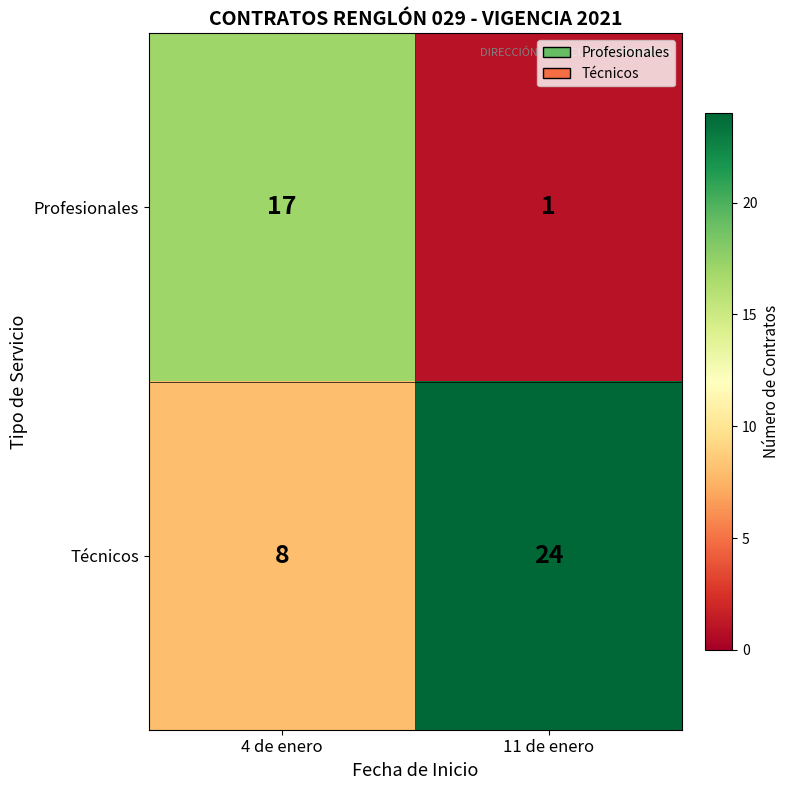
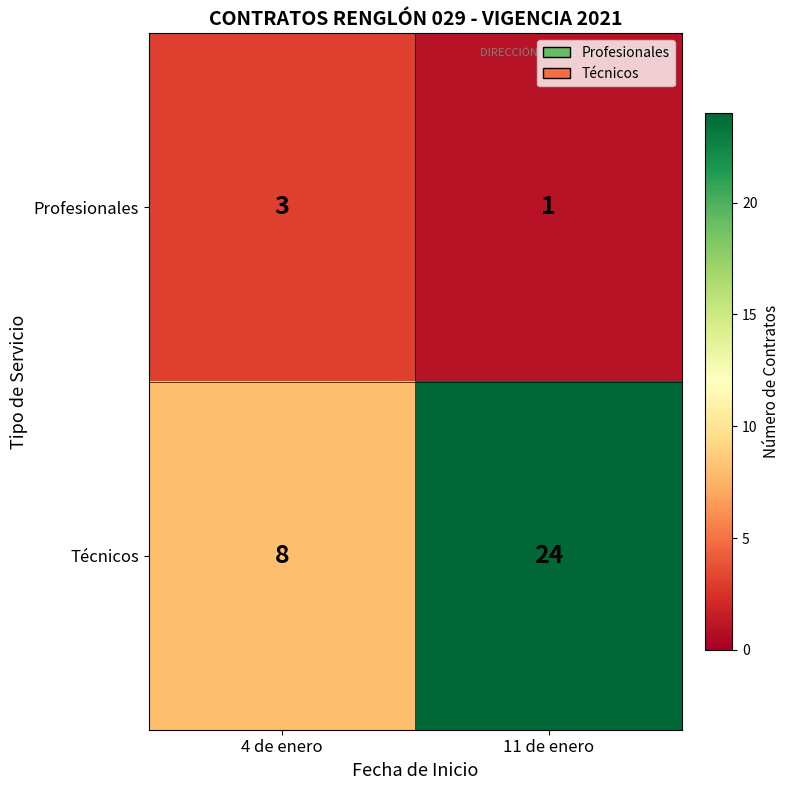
Profesionales, 4 de enero: 17 -> 3
